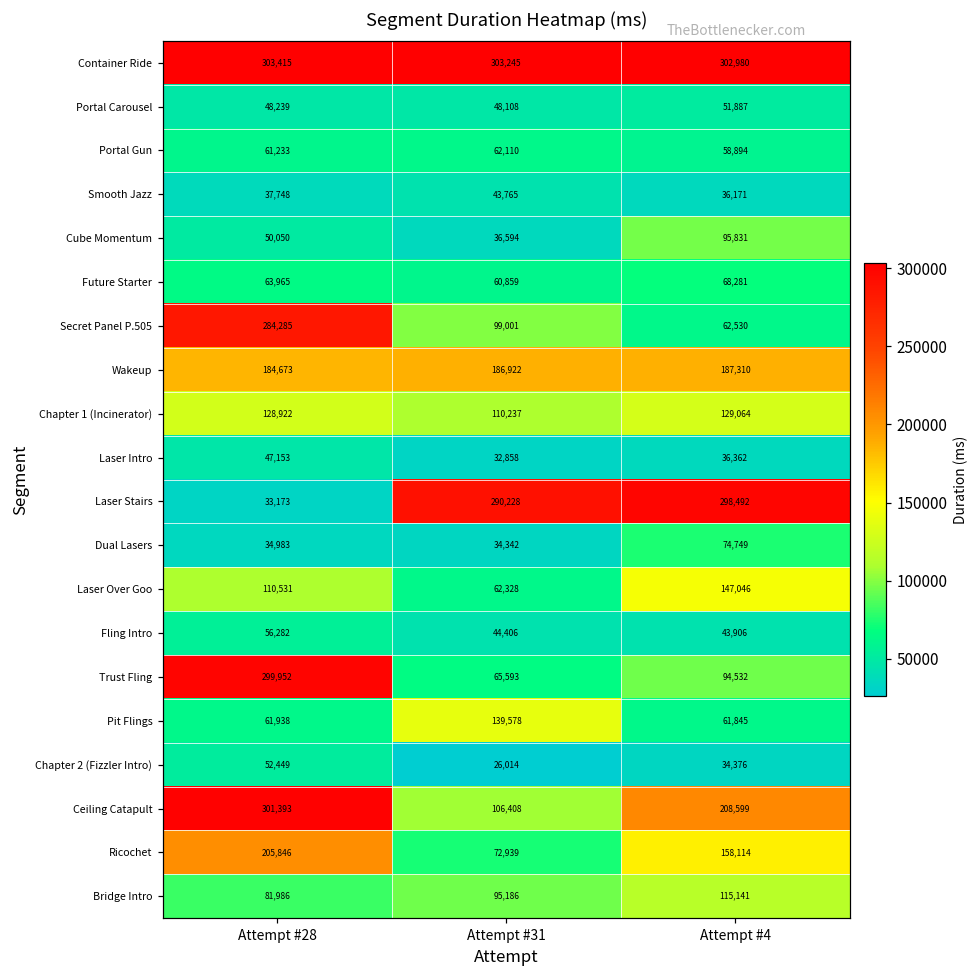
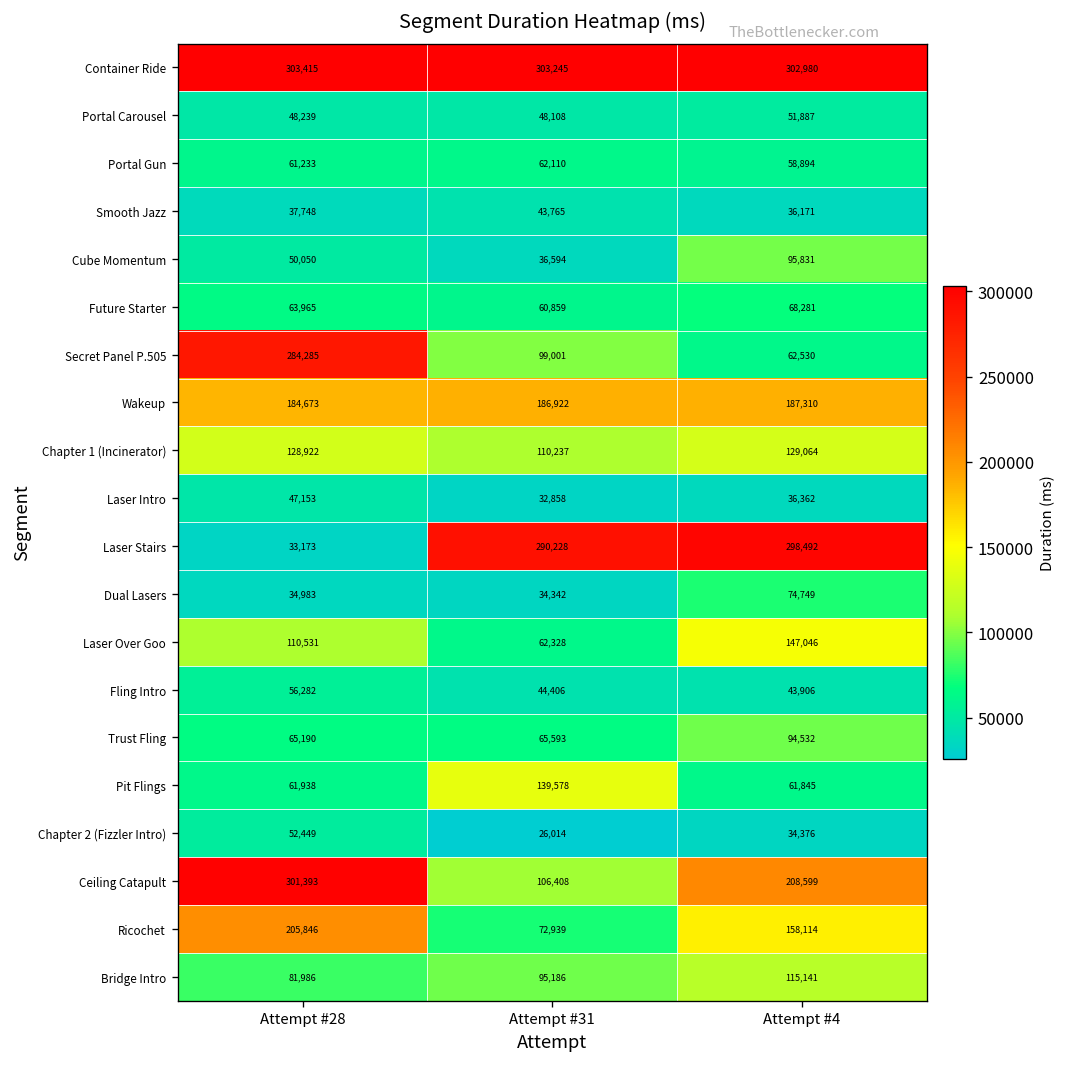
Trust Fling, Attempt #28: 299,952 -> 65,190
